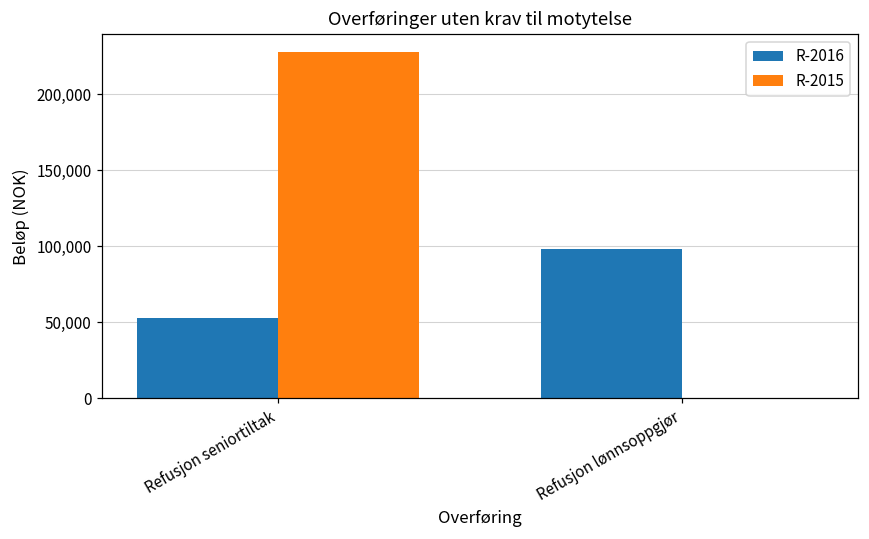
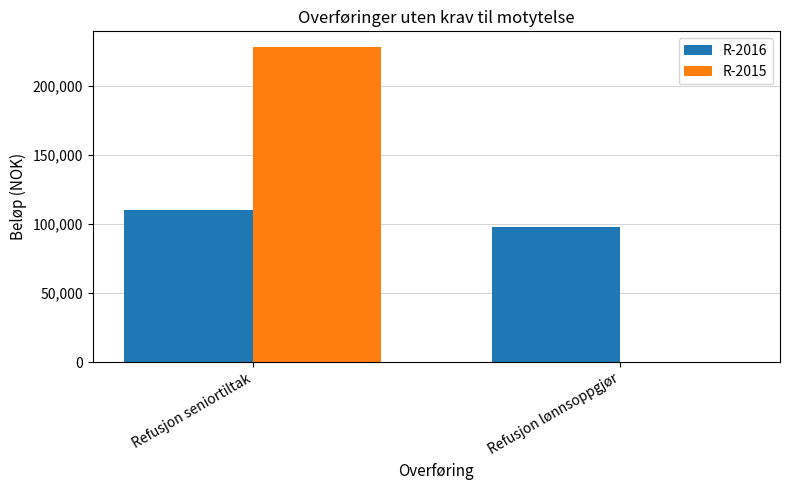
R-2016, Refusjon seniortiltak: 53,000 -> 110,000
